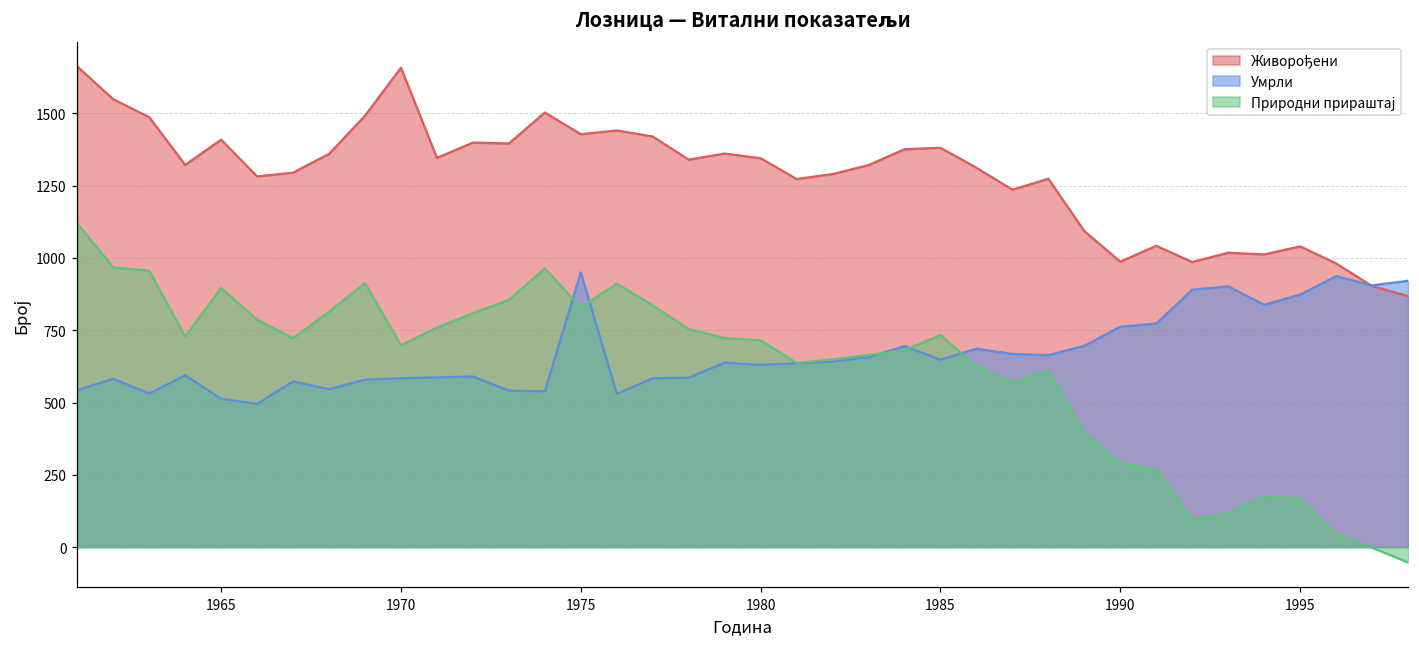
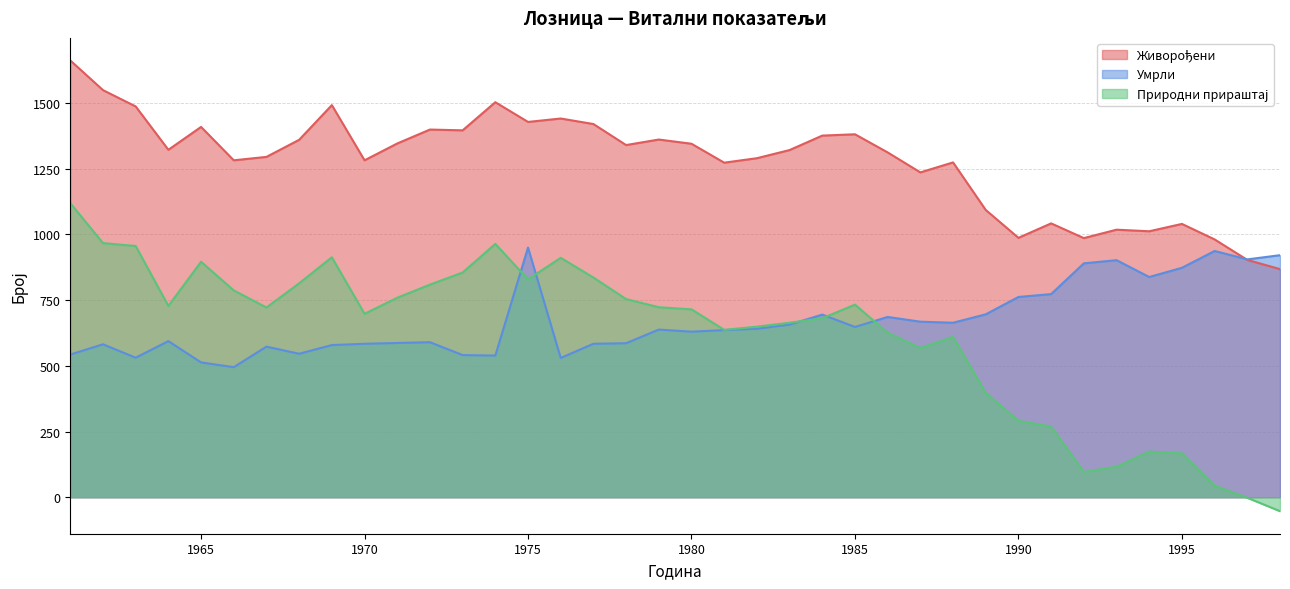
Живорођени, 1970: 1660 -> 1280
